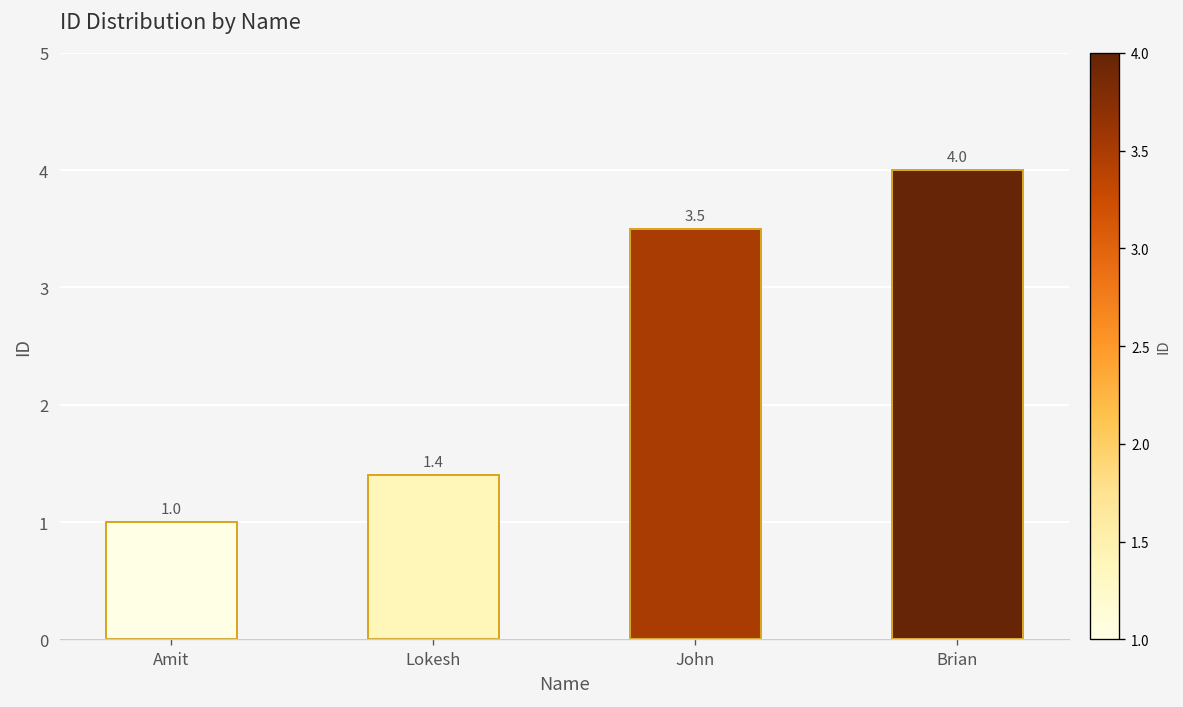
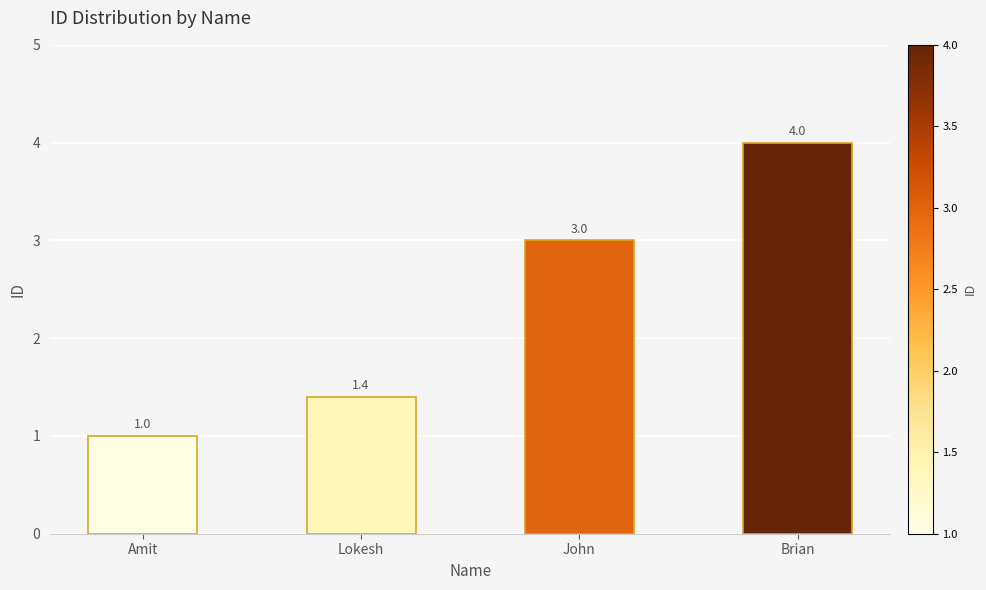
John: 3.5 -> 3.0
